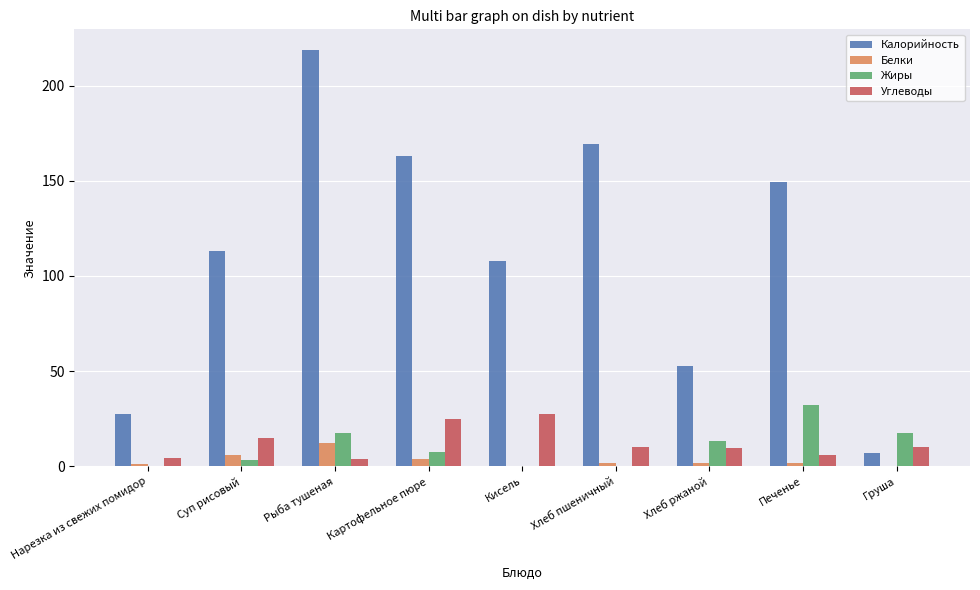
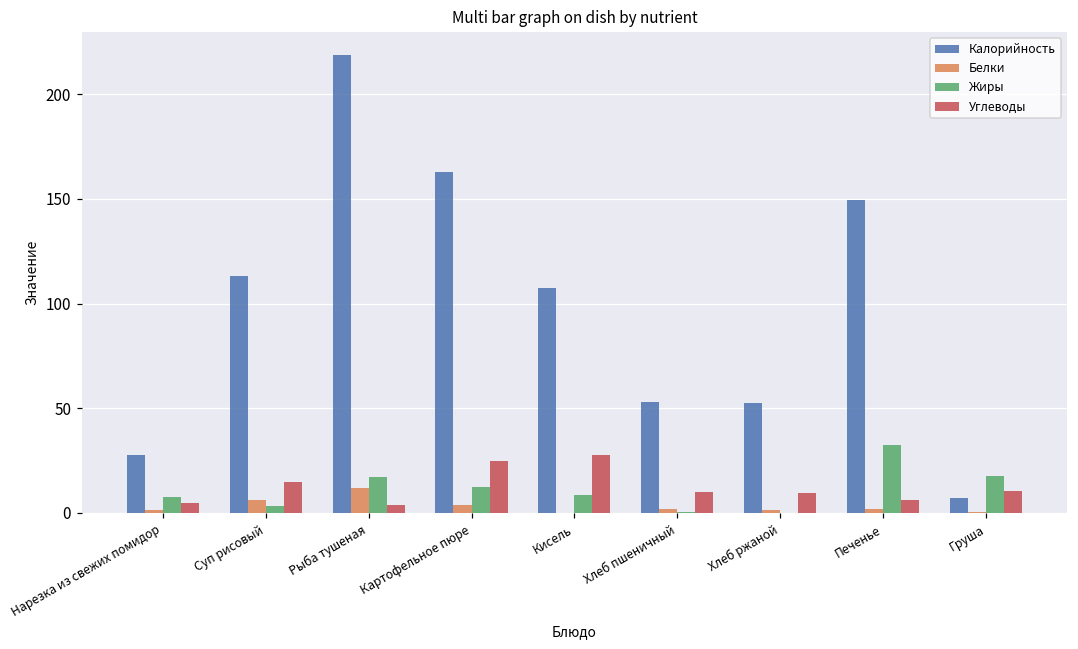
Жиры, Нарезка из свежих помидор: 0 -> 8
Жиры, Картофельное пюре: 8 -> 12
Жиры, Кисель: 0 -> 9
Калорийность, Хлеб пшеничный: 169 -> 53
Жиры, Хлеб ржаной: 13 -> 0
